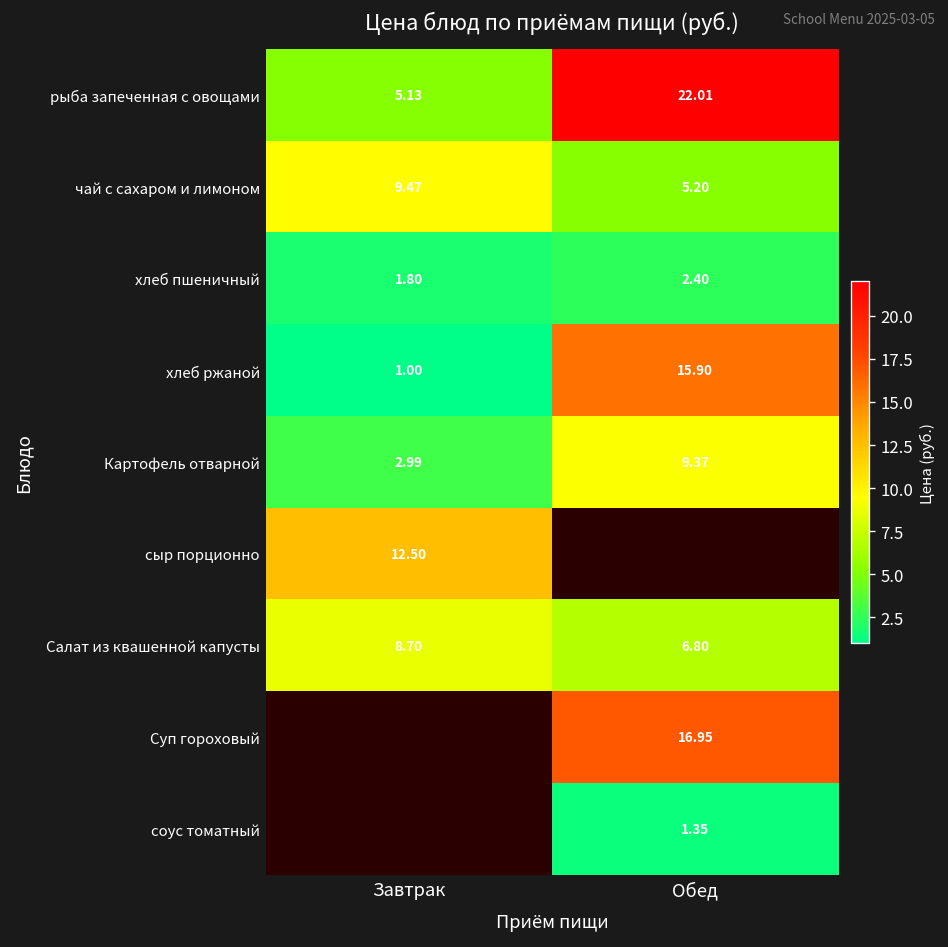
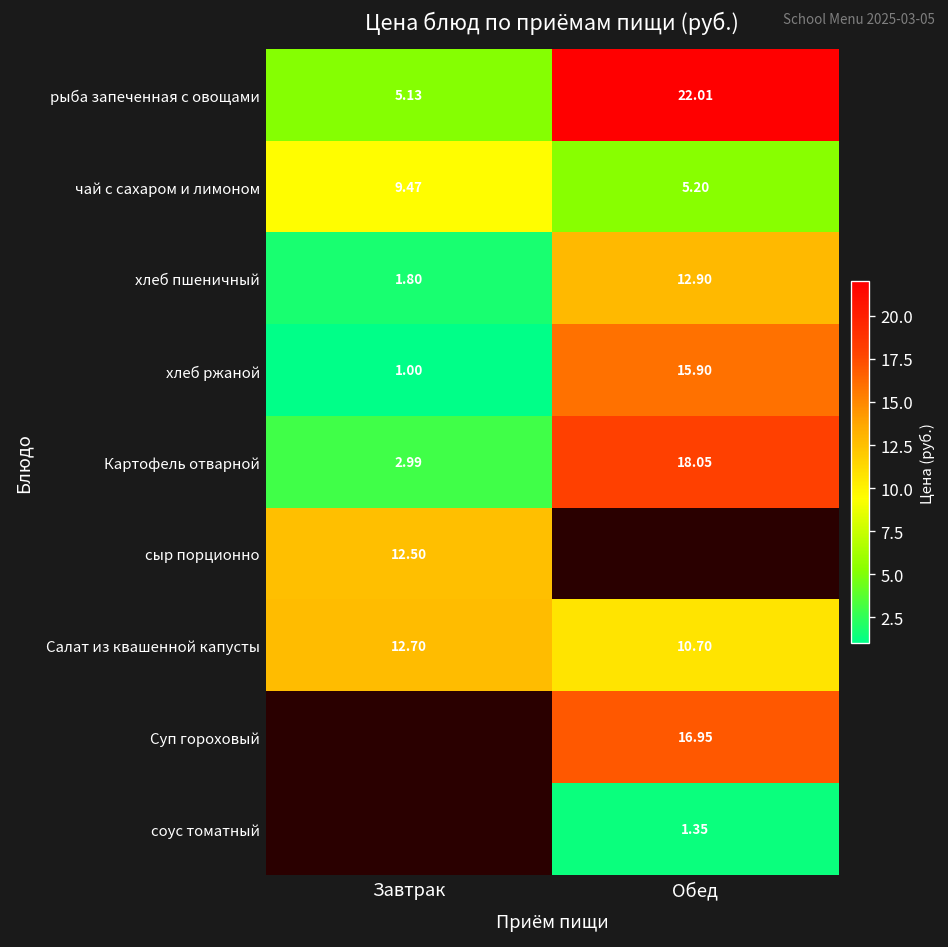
хлеб пшеничный, Обед: 2.40 -> 12.90
Картофель отварной, Обед: 9.37 -> 18.05
Салат из квашенной капусты, Завтрак: 8.70 -> 12.70
Салат из квашенной капусты, Обед: 6.80 -> 10.70
